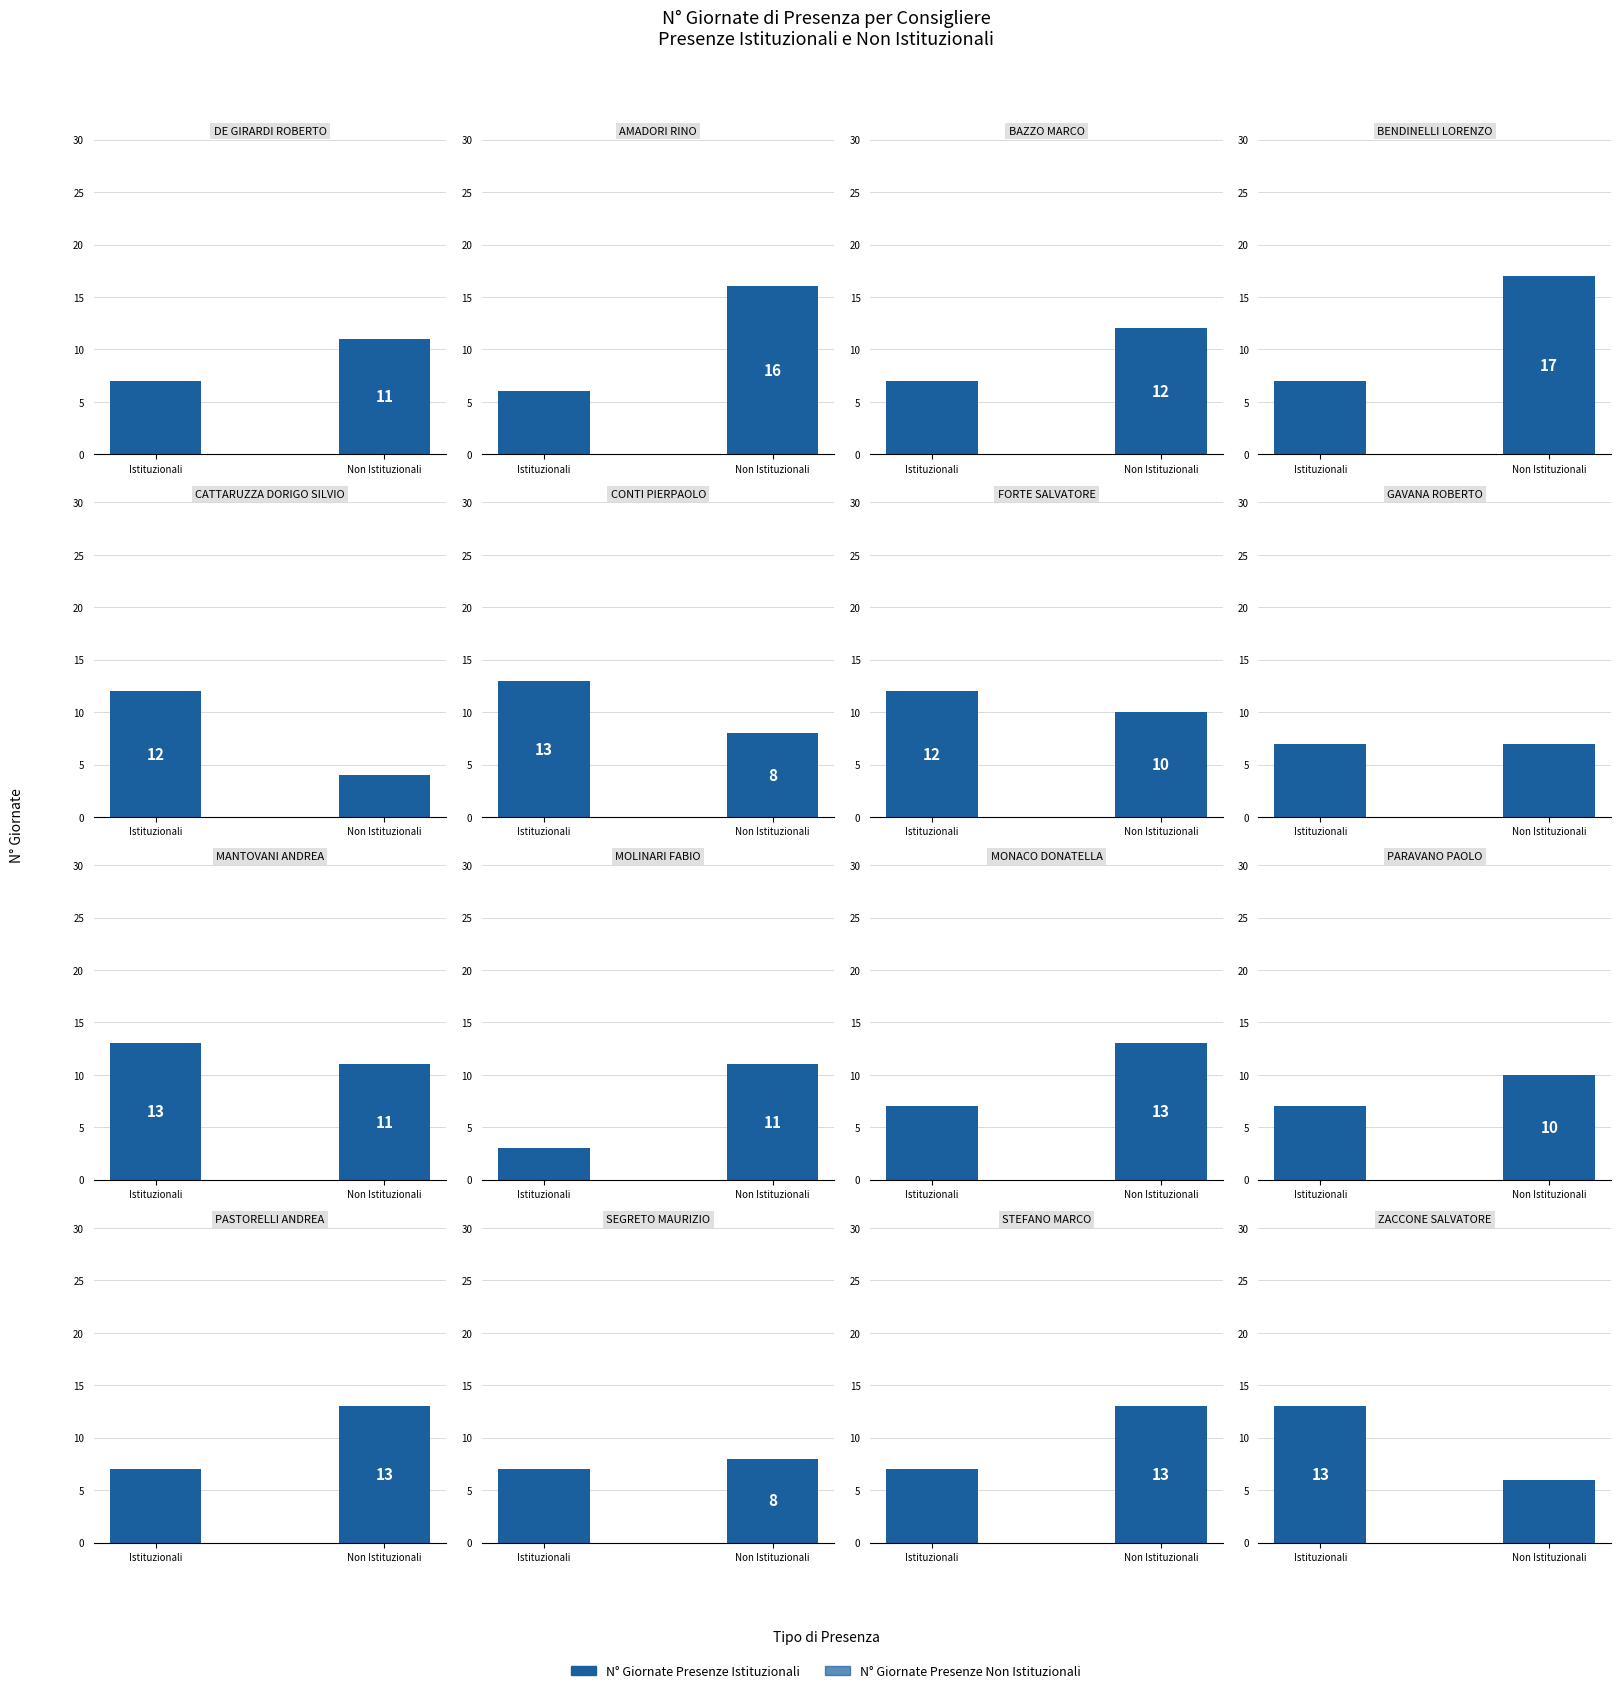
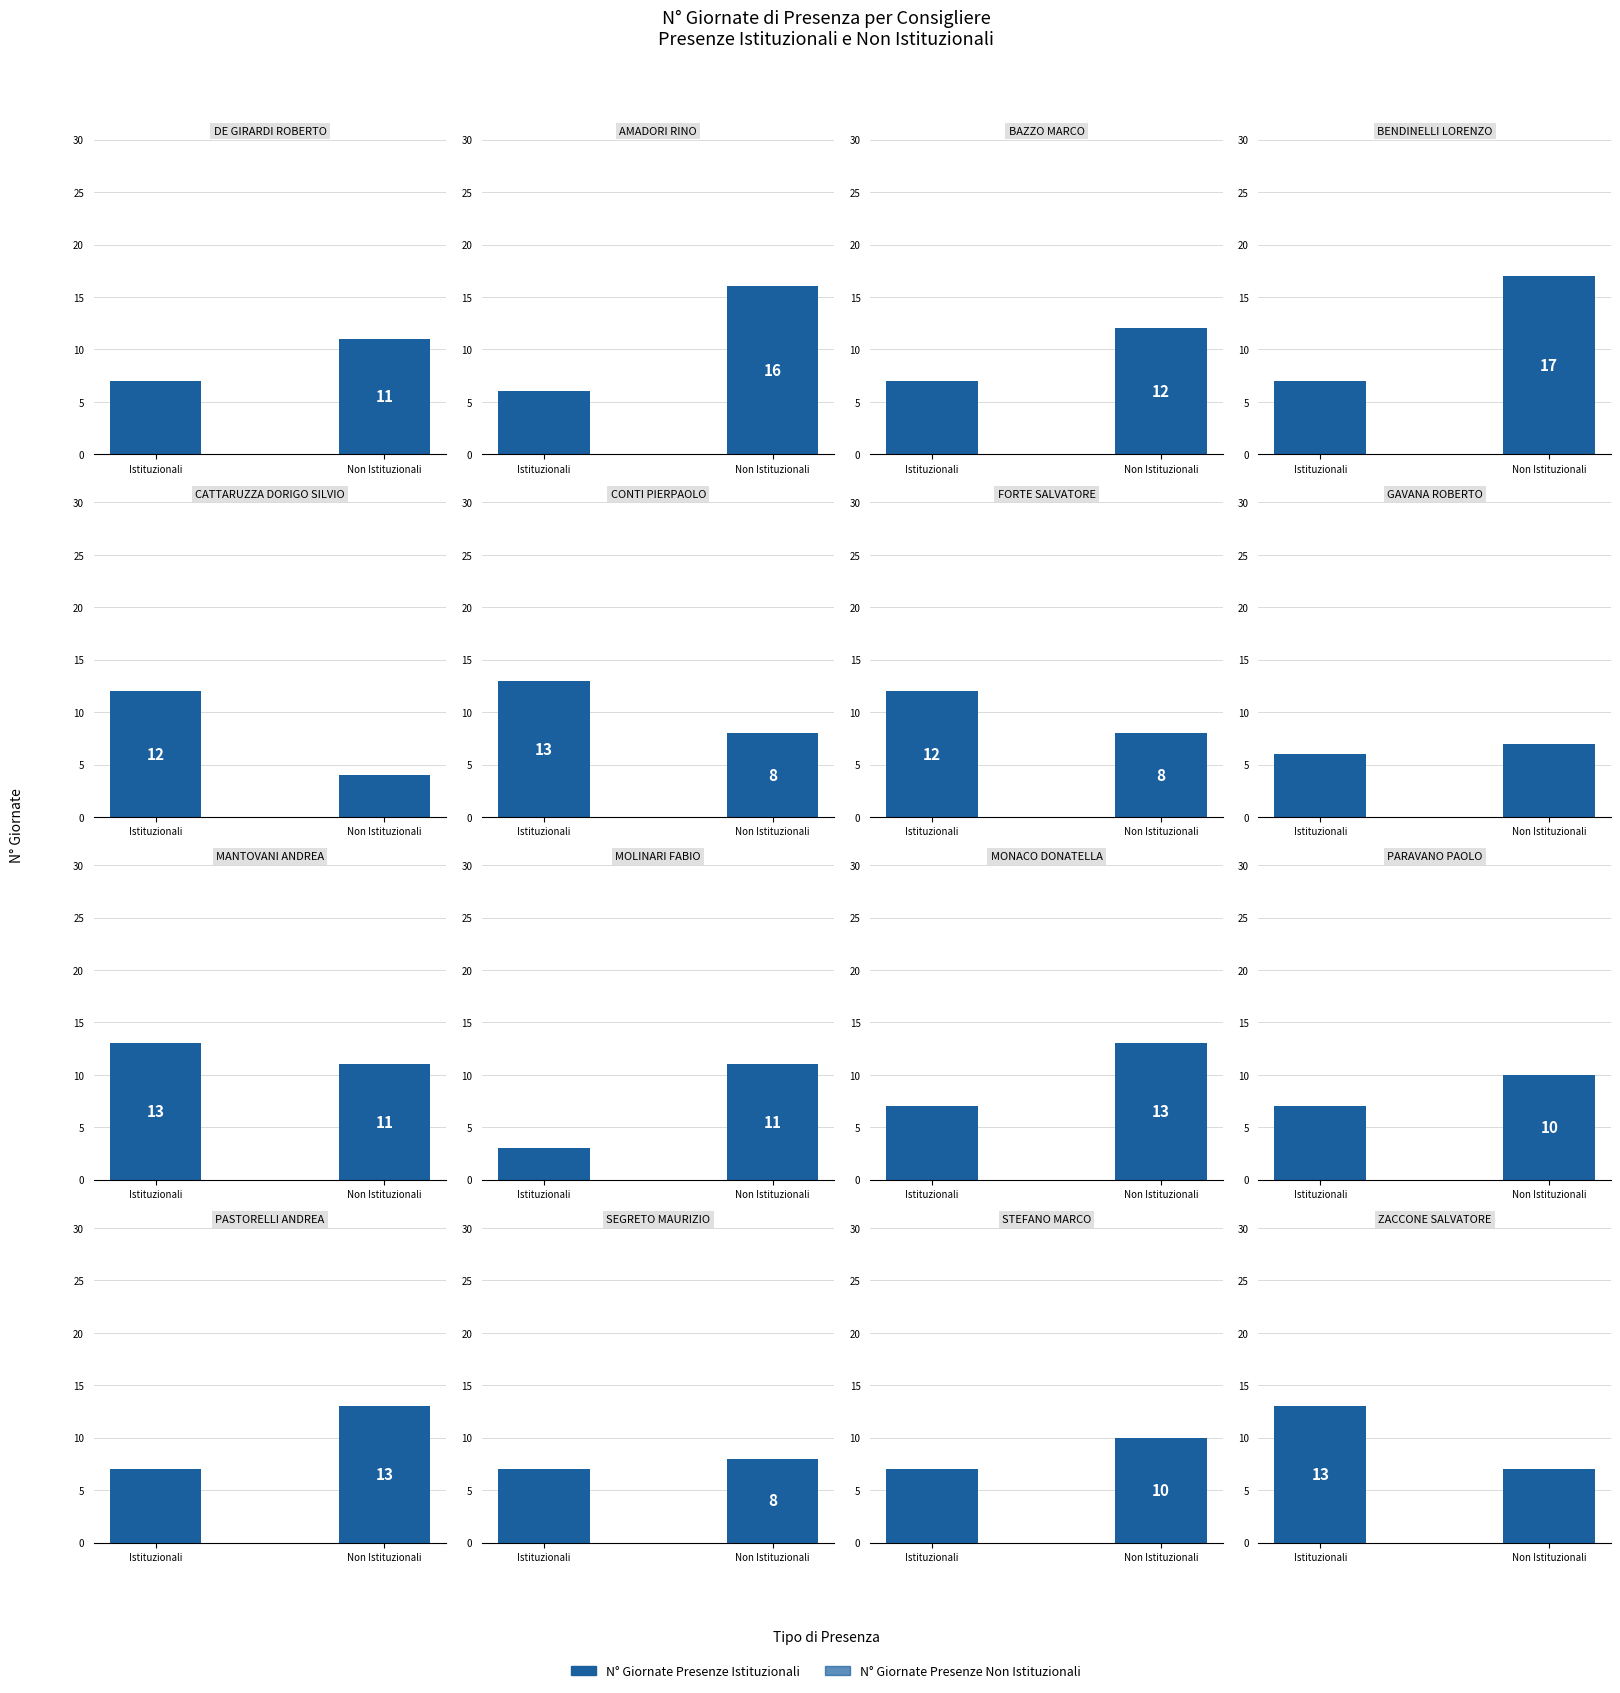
FORTE SALVATORE, Non Istituzionali: 10 -> 8
GAVANA ROBERTO, Istituzionali: 7 -> 6
STEFANO MARCO, Non Istituzionali: 13 -> 10
ZACCONE SALVATORE, Non Istituzionali: 6 -> 7
